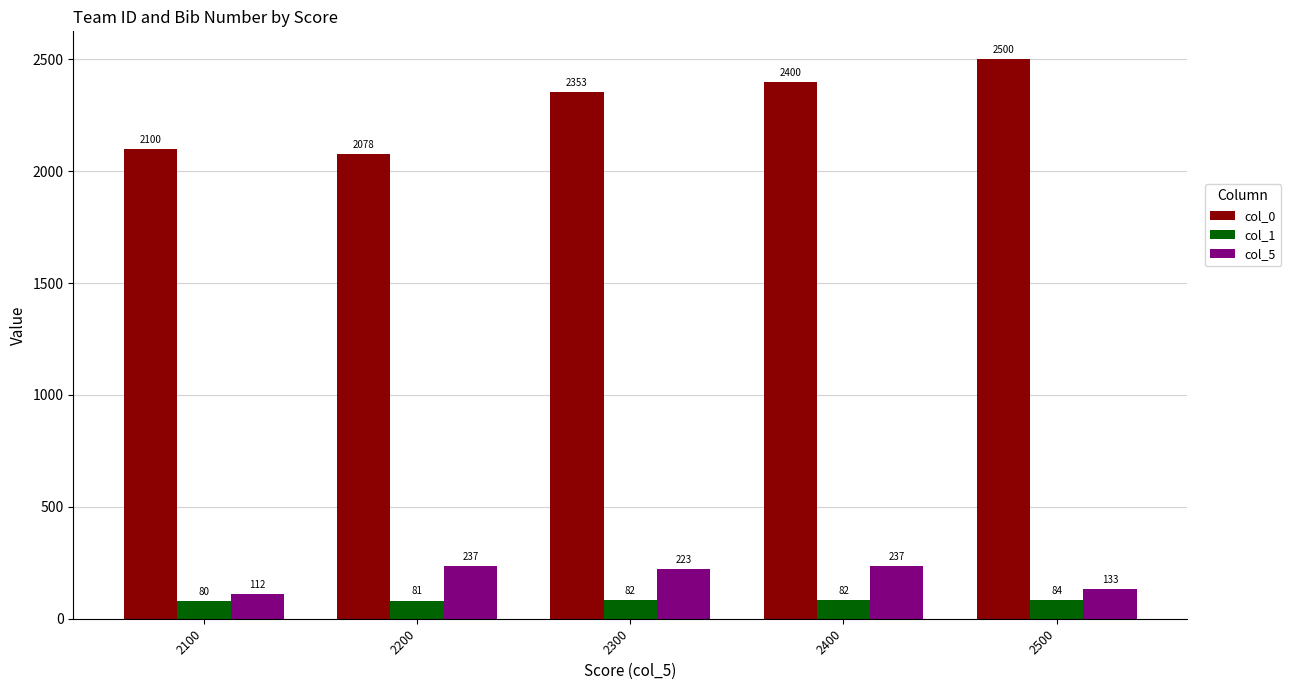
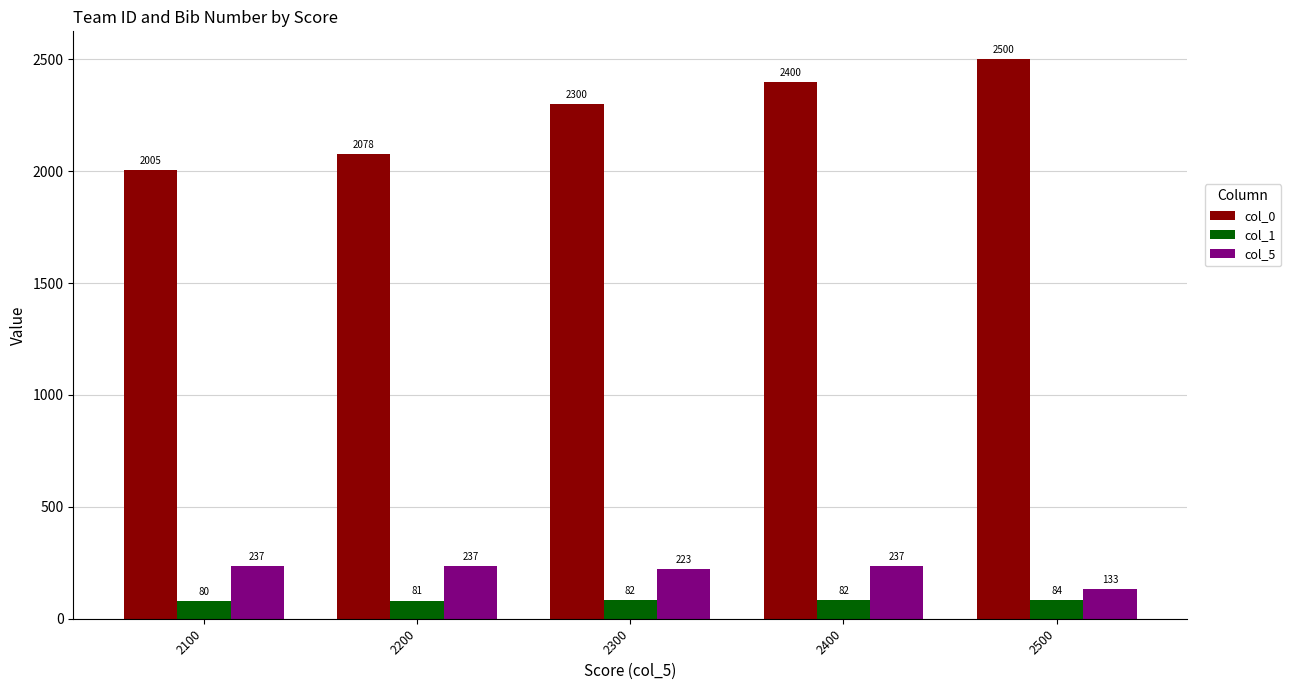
col_0, 2100: 2100 -> 2005
col_5, 2100: 112 -> 237
col_0, 2300: 2353 -> 2300
